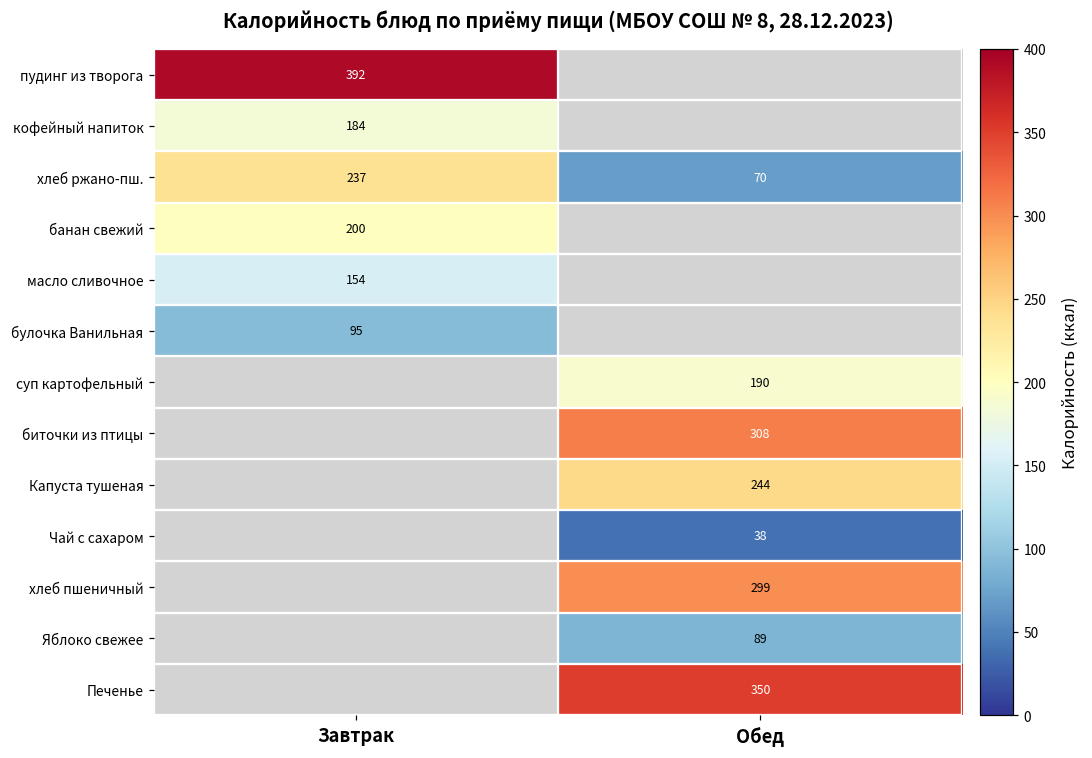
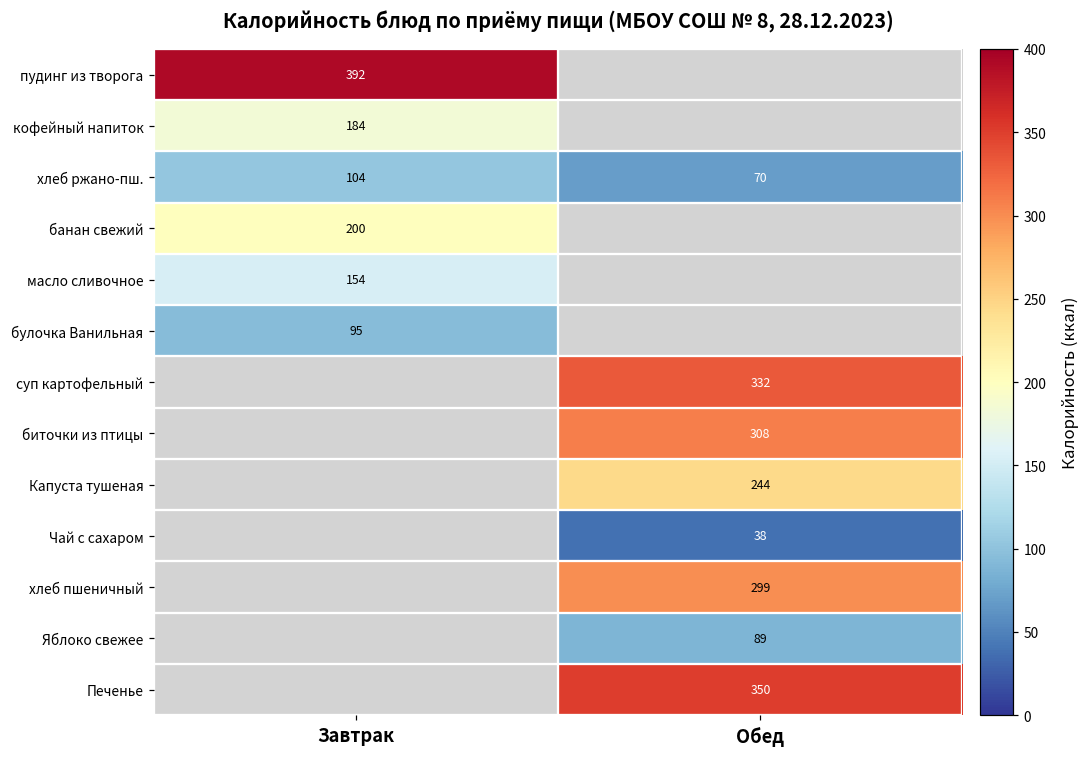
хлеб ржано-пш., Завтрак: 237 -> 104
суп картофельный, Обед: 190 -> 332
